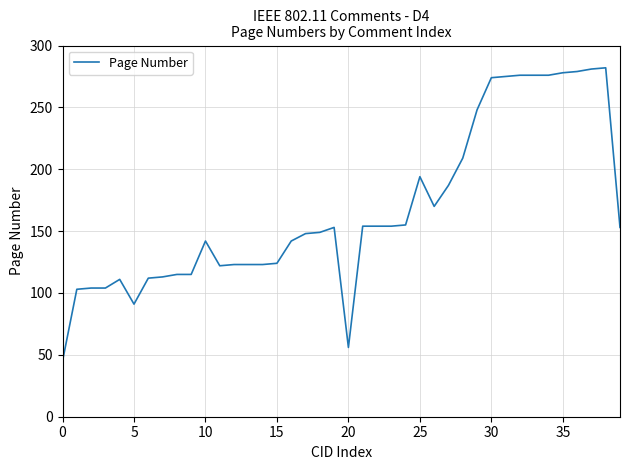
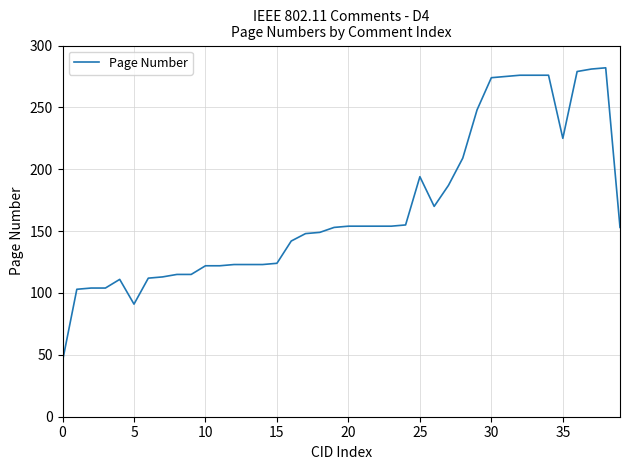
10: 142 -> 122
20: 56 -> 154
35: 278 -> 225
